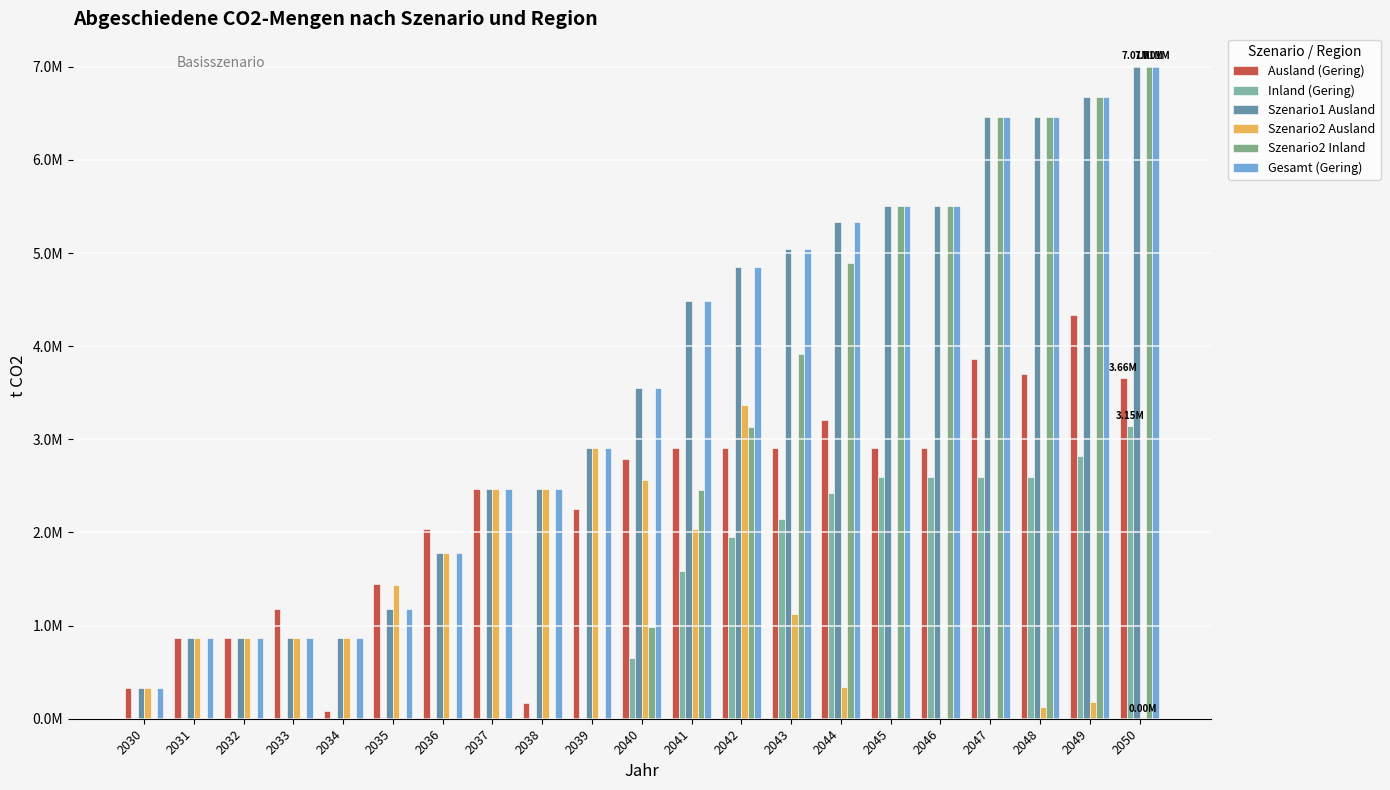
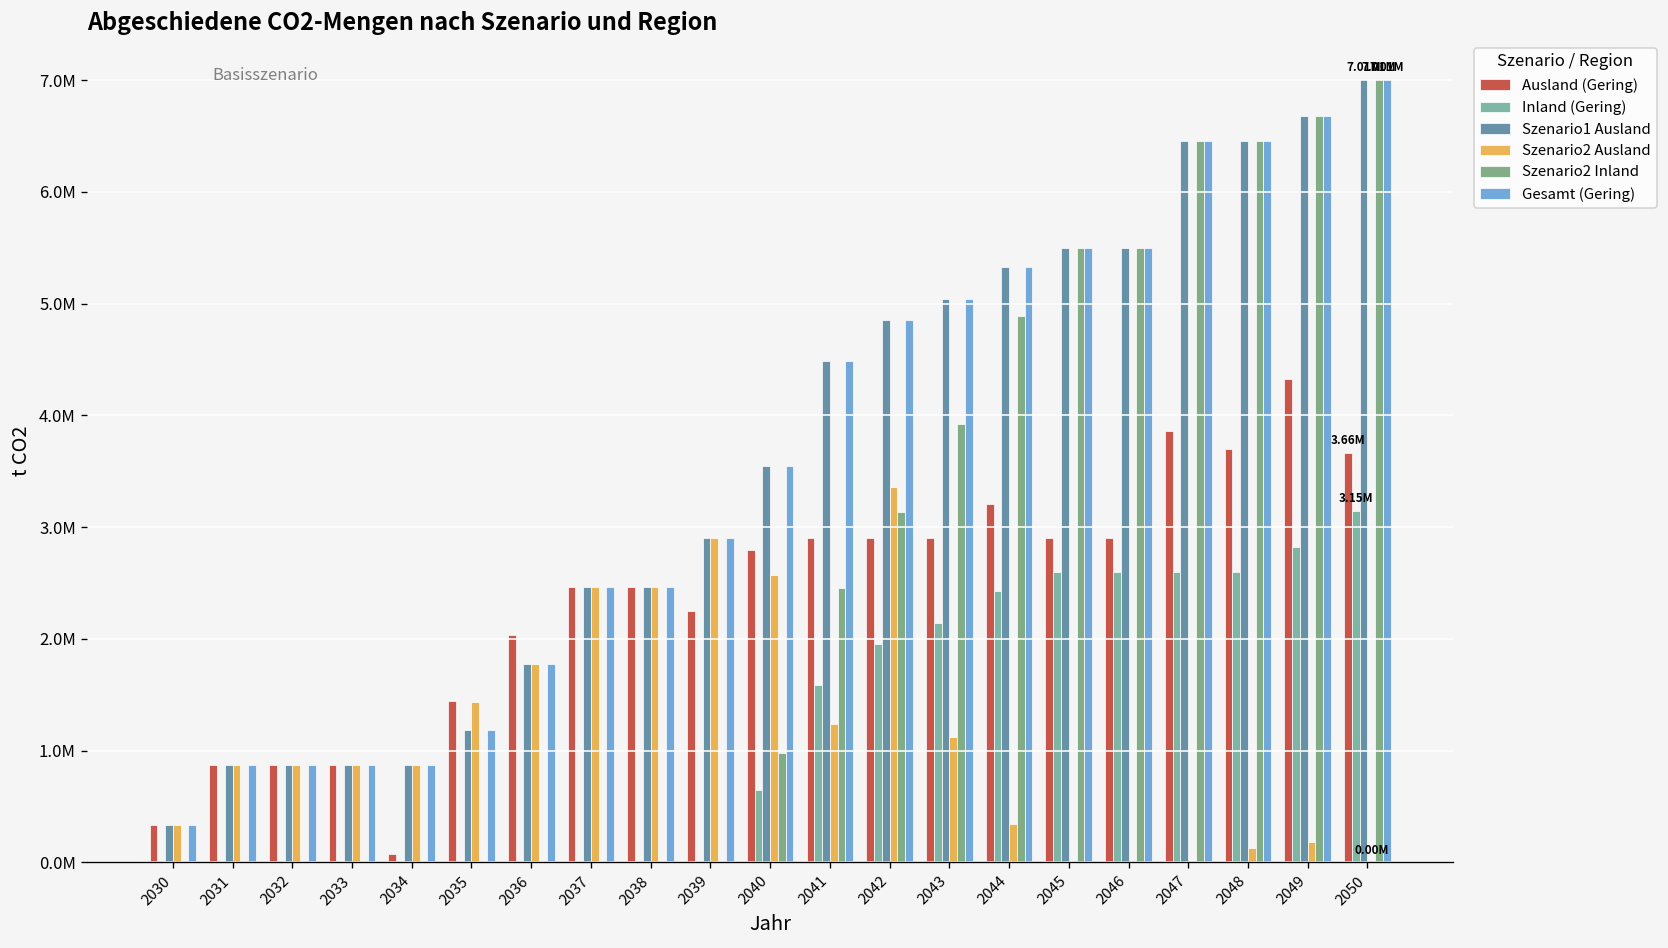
Ausland (Gering), 2033: 1200000 -> 900000
Ausland (Gering), 2038: 200000 -> 2500000
Szenario2 Ausland, 2041: 2000000 -> 1200000
